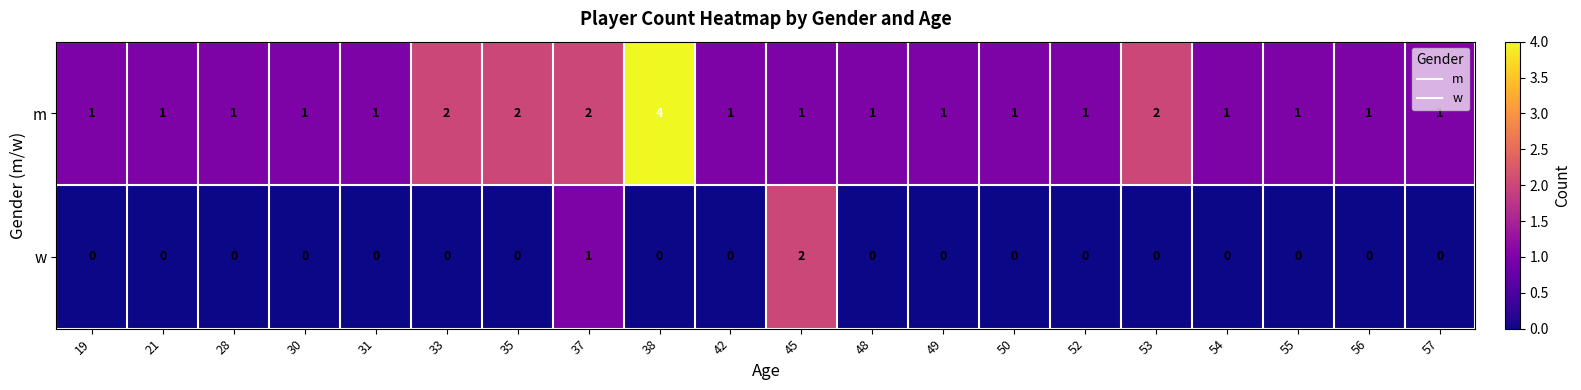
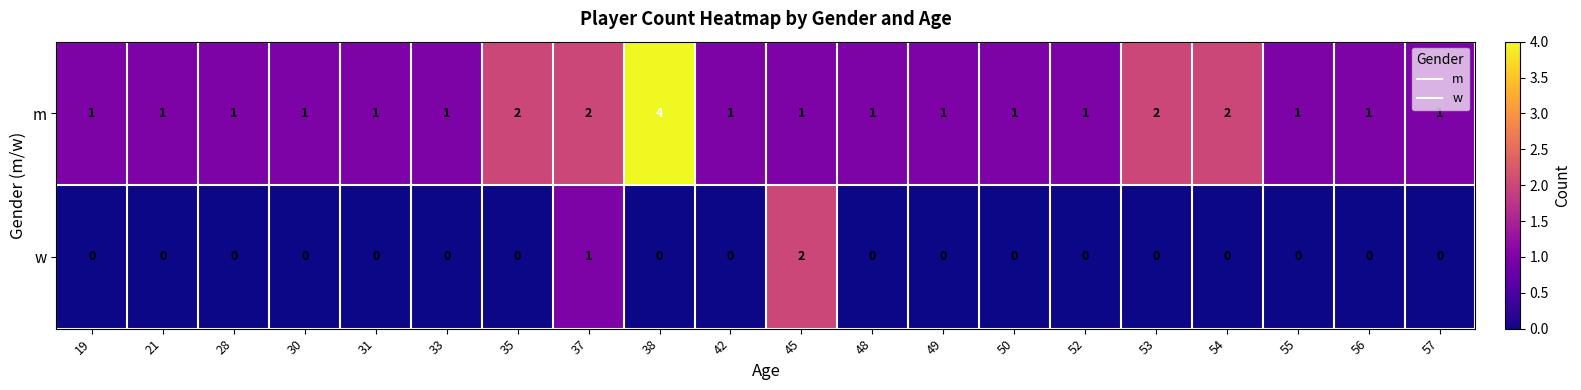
m, 33: 2 -> 1
m, 54: 1 -> 2
